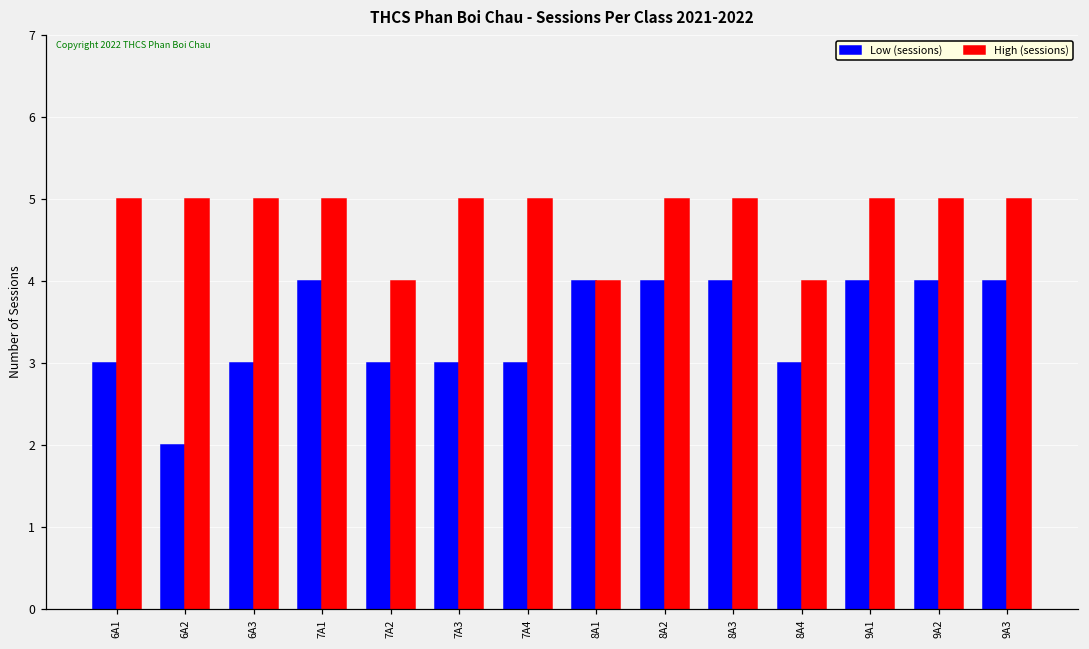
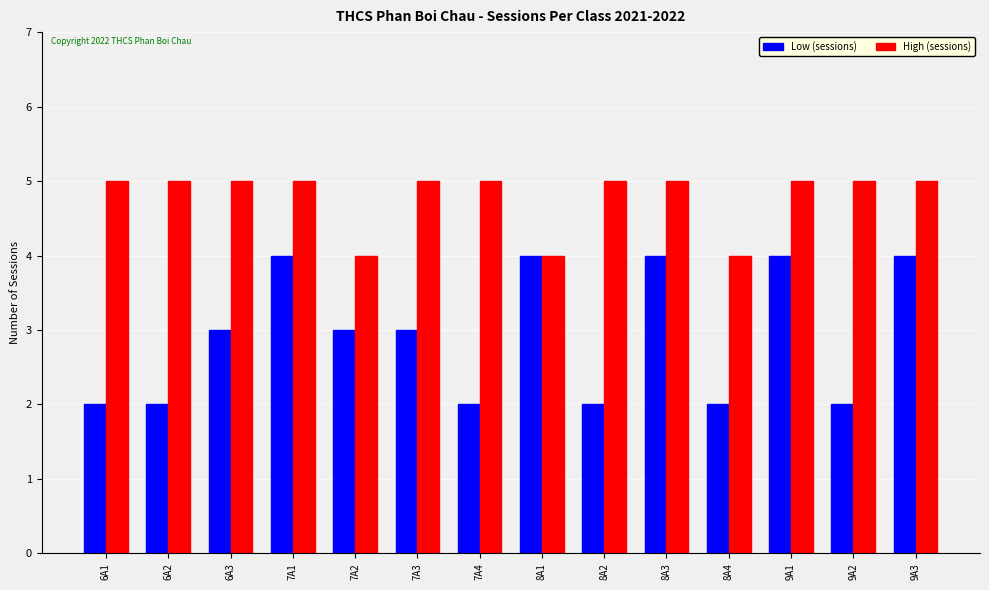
Low (sessions), 6A1: 3 -> 2
Low (sessions), 7A4: 3 -> 2
Low (sessions), 8A2: 4 -> 2
Low (sessions), 8A4: 3 -> 2
Low (sessions), 9A2: 4 -> 2
